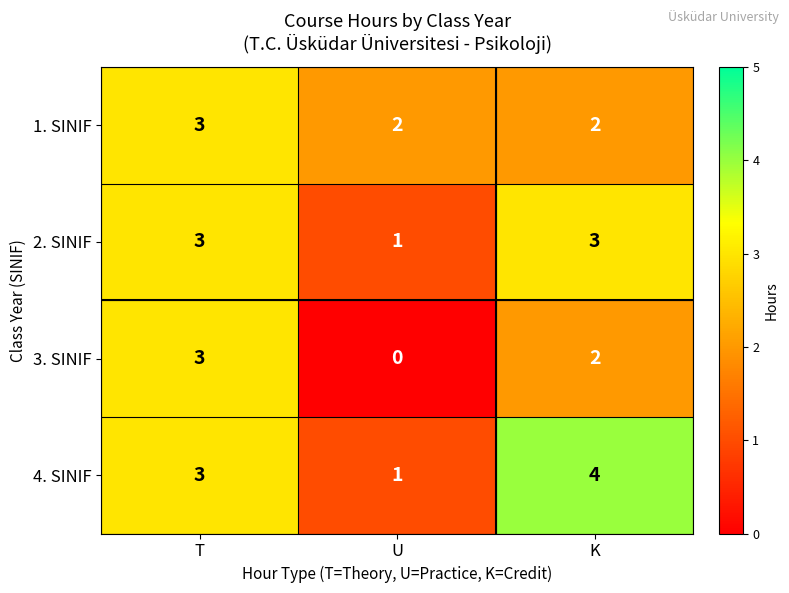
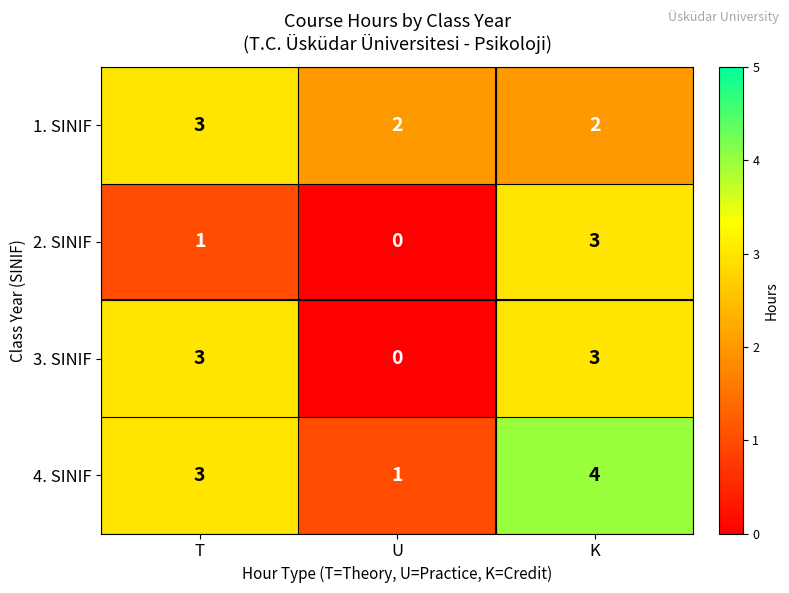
2. SINIF, T: 3 -> 1
2. SINIF, U: 1 -> 0
3. SINIF, K: 2 -> 3
